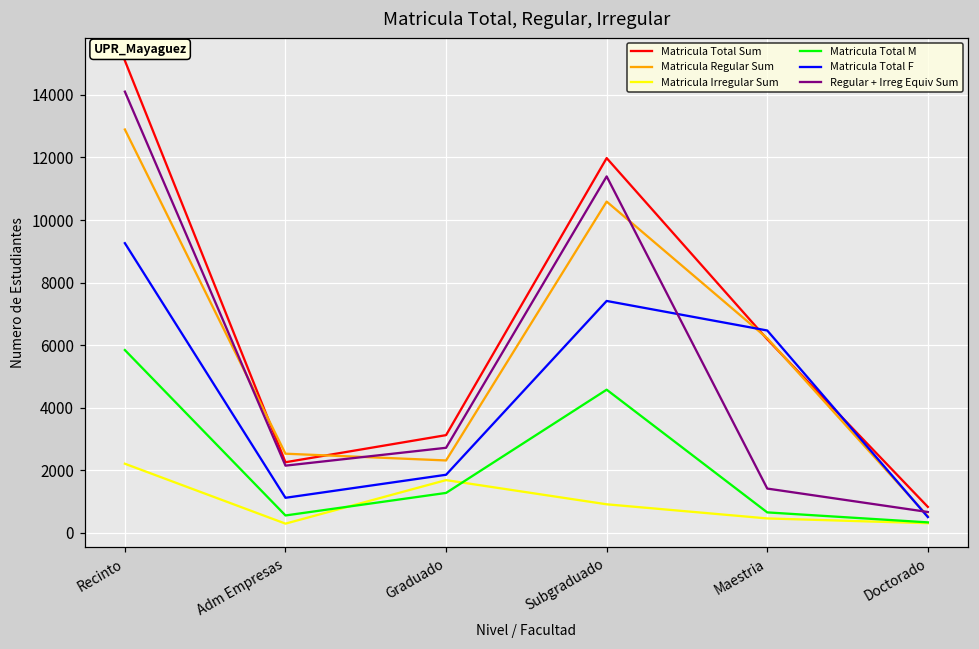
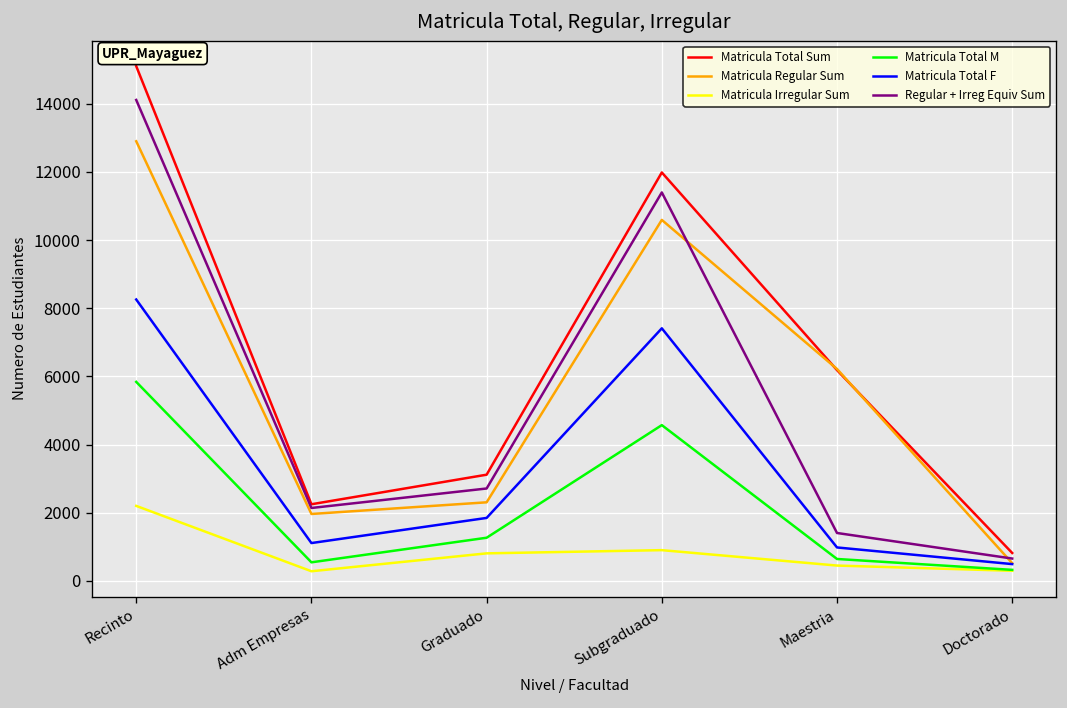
Matricula Total F, Recinto: 9300 -> 8300
Matricula Regular Sum, Adm Empresas: 2500 -> 2000
Matricula Irregular Sum, Graduado: 1700 -> 800
Matricula Total F, Maestria: 6500 -> 1000
